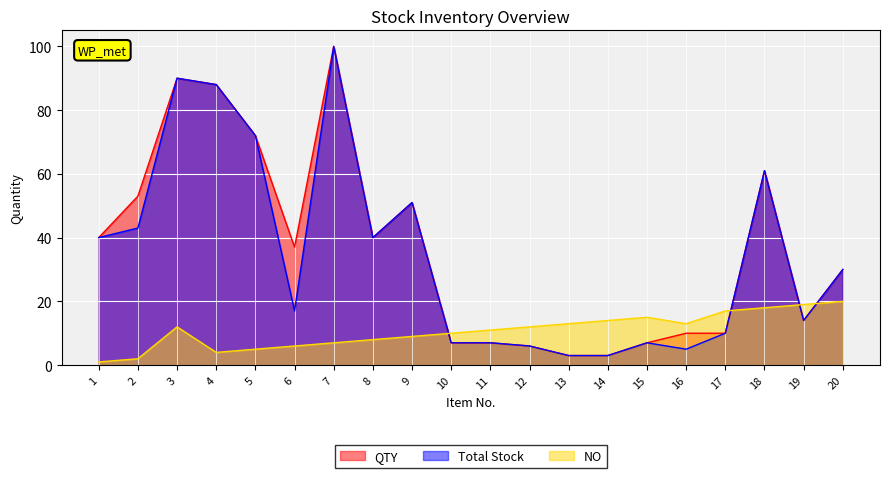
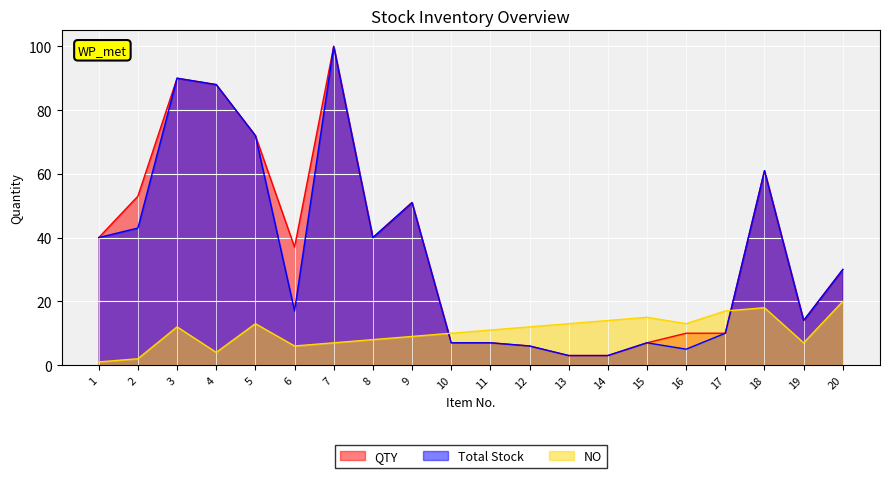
NO, 5: 5 -> 13
NO, 19: 19 -> 7
